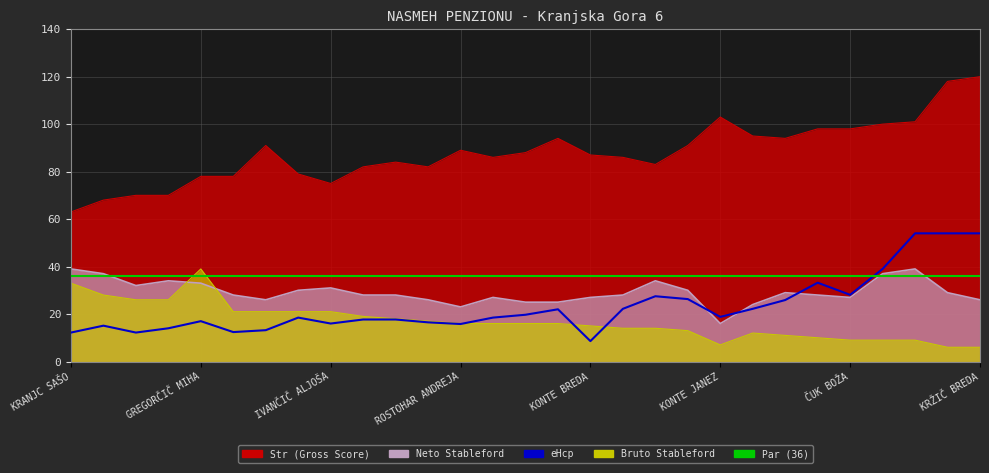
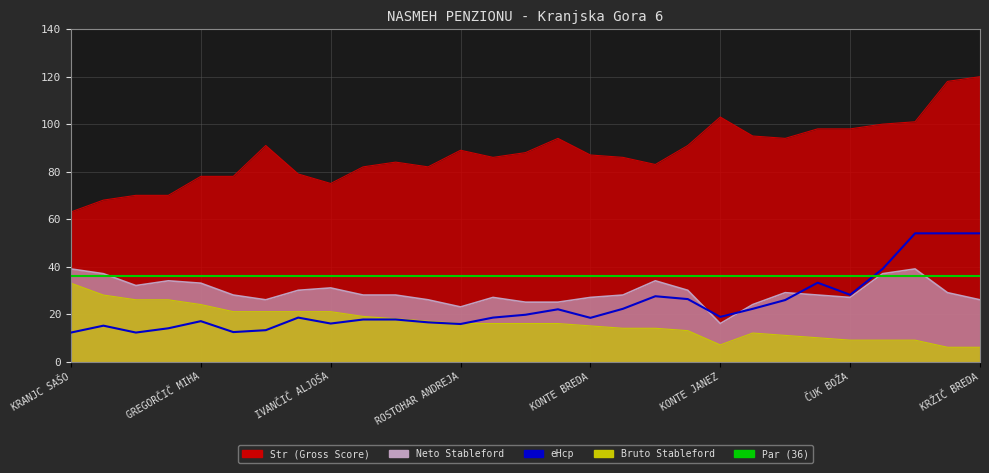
Bruto Stableford, GREGORČIČ MIHA: 39 -> 24
eHcp, KONTE BREDA: 9 -> 18
